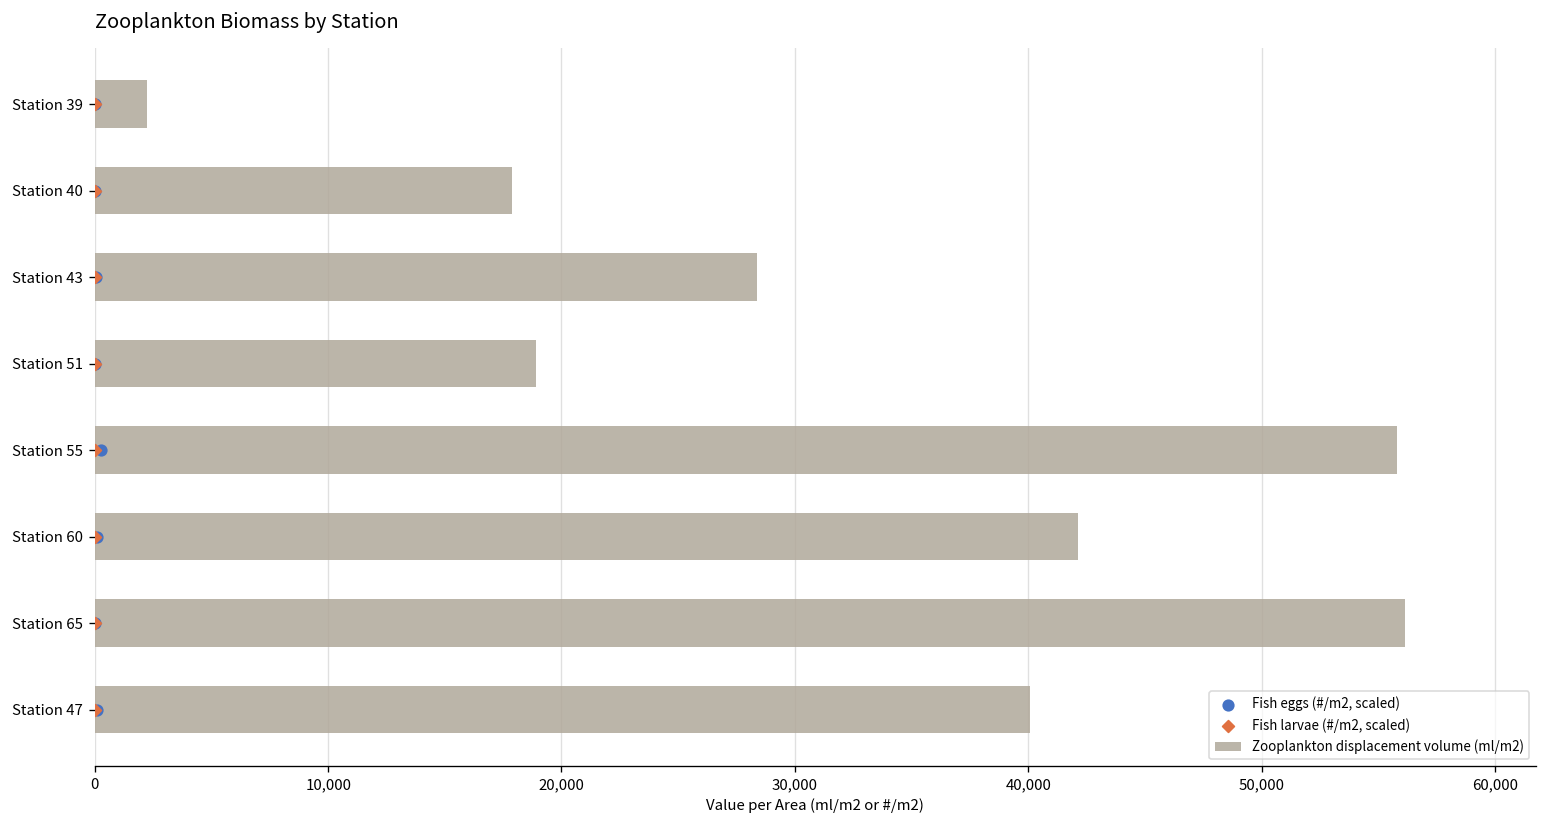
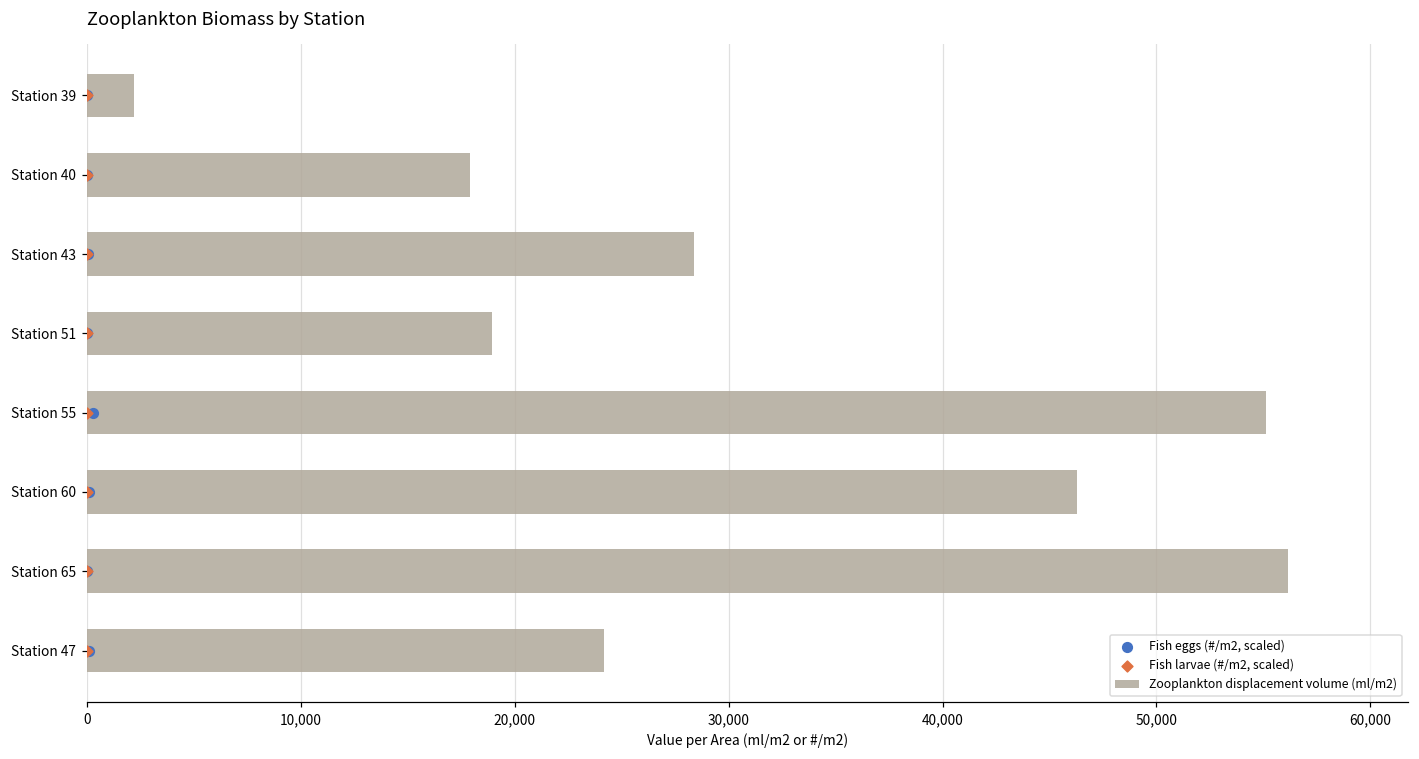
Zooplankton displacement volume (ml/m2), Station 55: 55,800 -> 55,100
Zooplankton displacement volume (ml/m2), Station 60: 42,100 -> 46,300
Zooplankton displacement volume (ml/m2), Station 47: 40,100 -> 24,200
